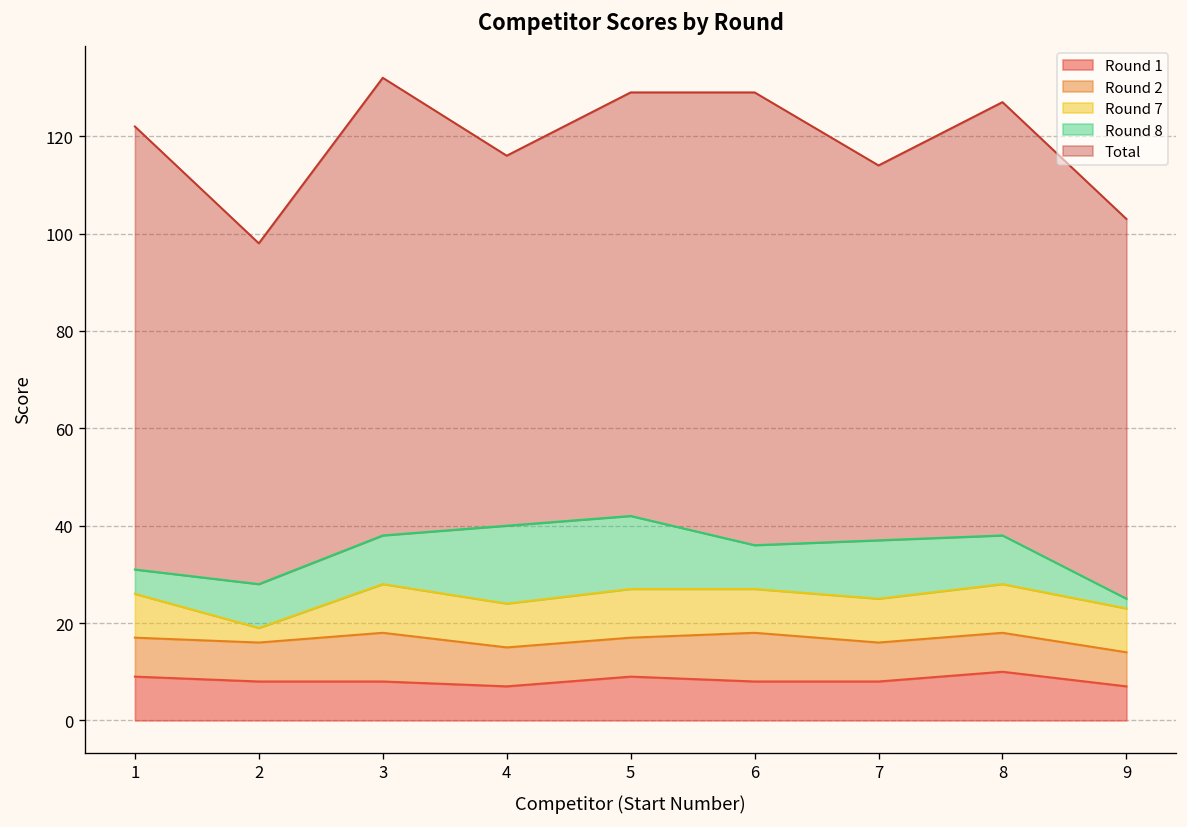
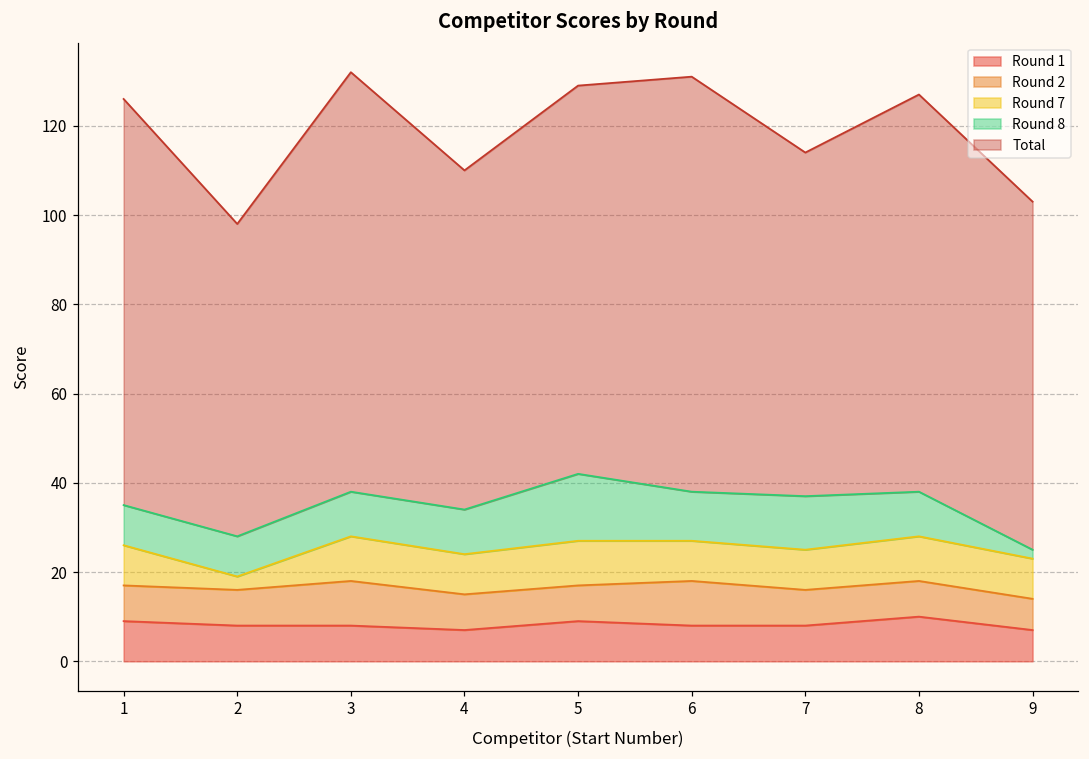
Round 8, 1: 5 -> 9
Round 8, 4: 16 -> 10
Round 8, 6: 9 -> 11
